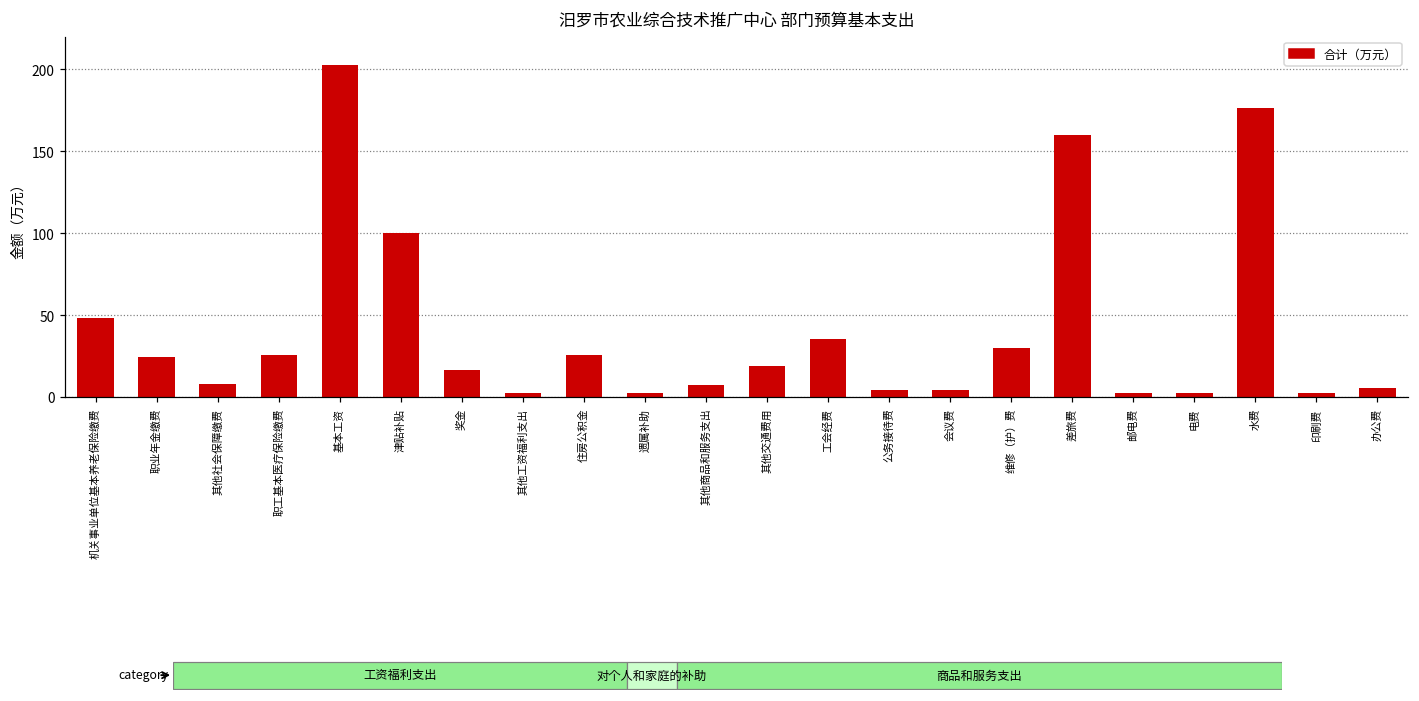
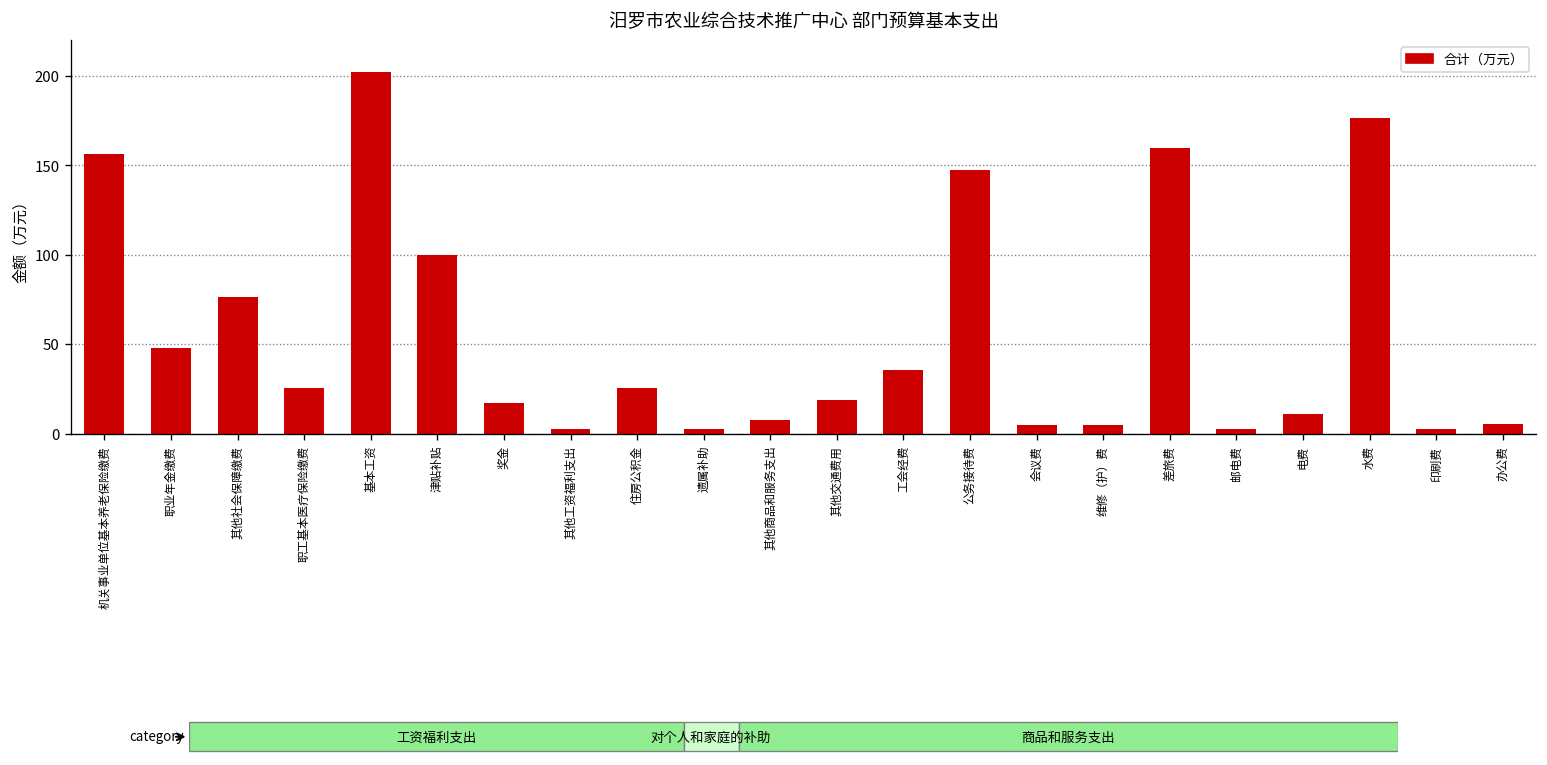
机关事业单位基本养老保险缴费: 48 -> 156
职业年金缴费: 24 -> 48
其他社会保障缴费: 8 -> 76
公务接待费: 5 -> 148
维修（护）费: 30 -> 5
电费: 2 -> 11
